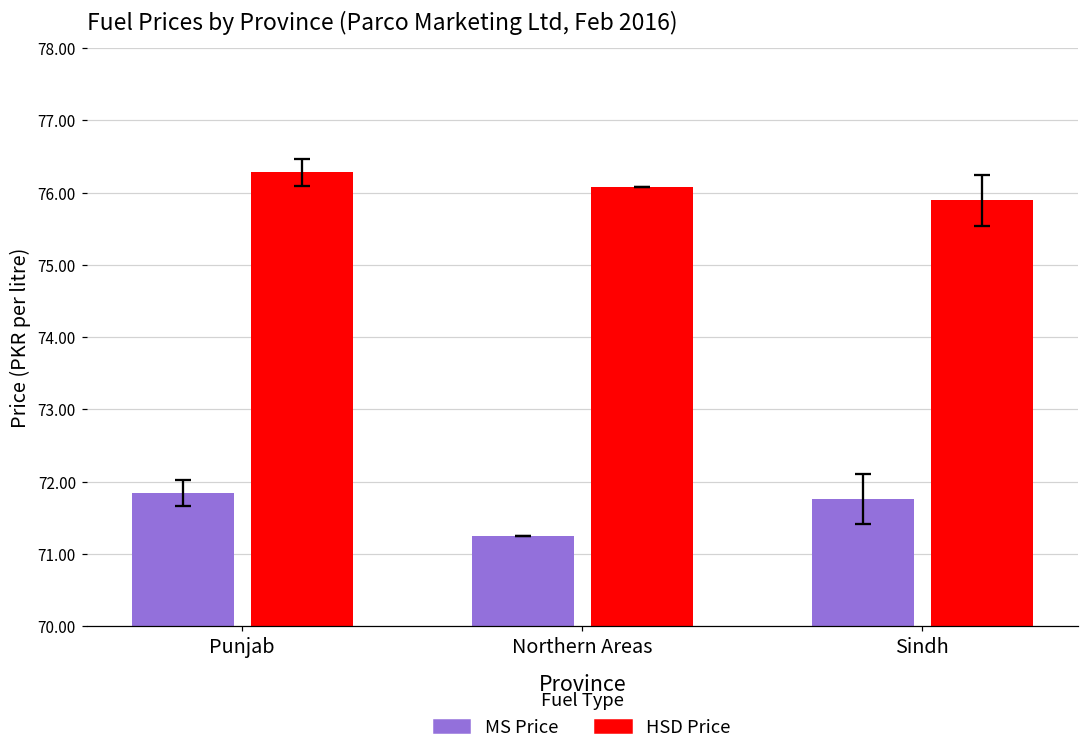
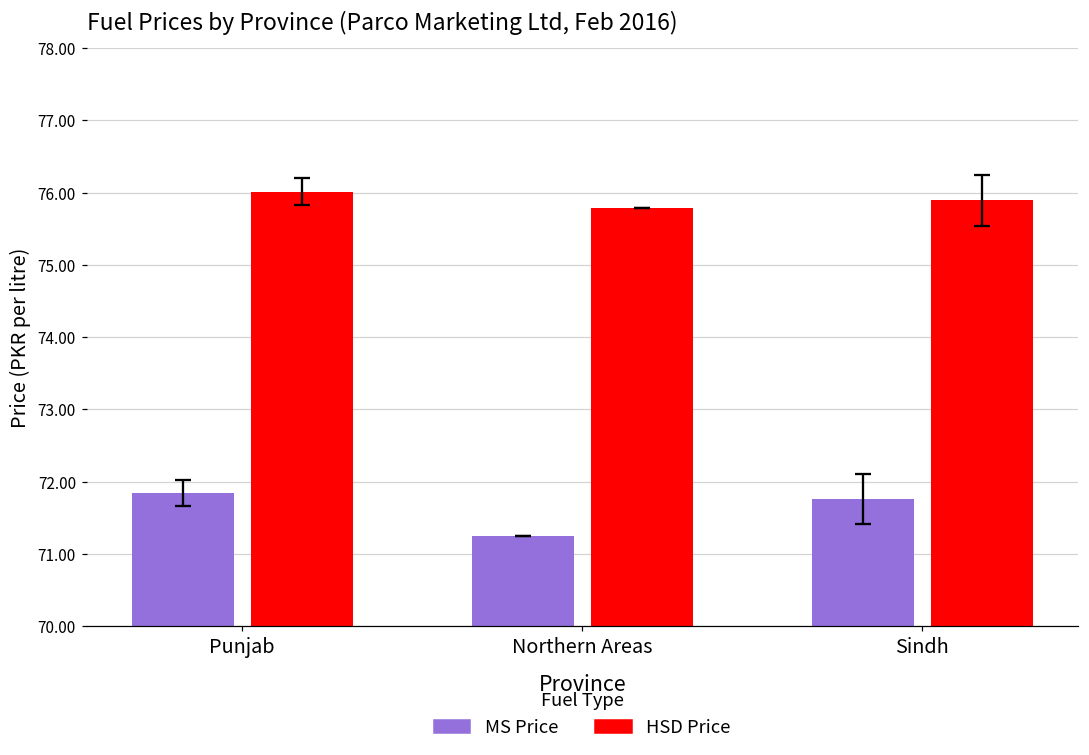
HSD Price, Punjab: 76.3 -> 76.0
HSD Price, Northern Areas: 76.1 -> 75.8
